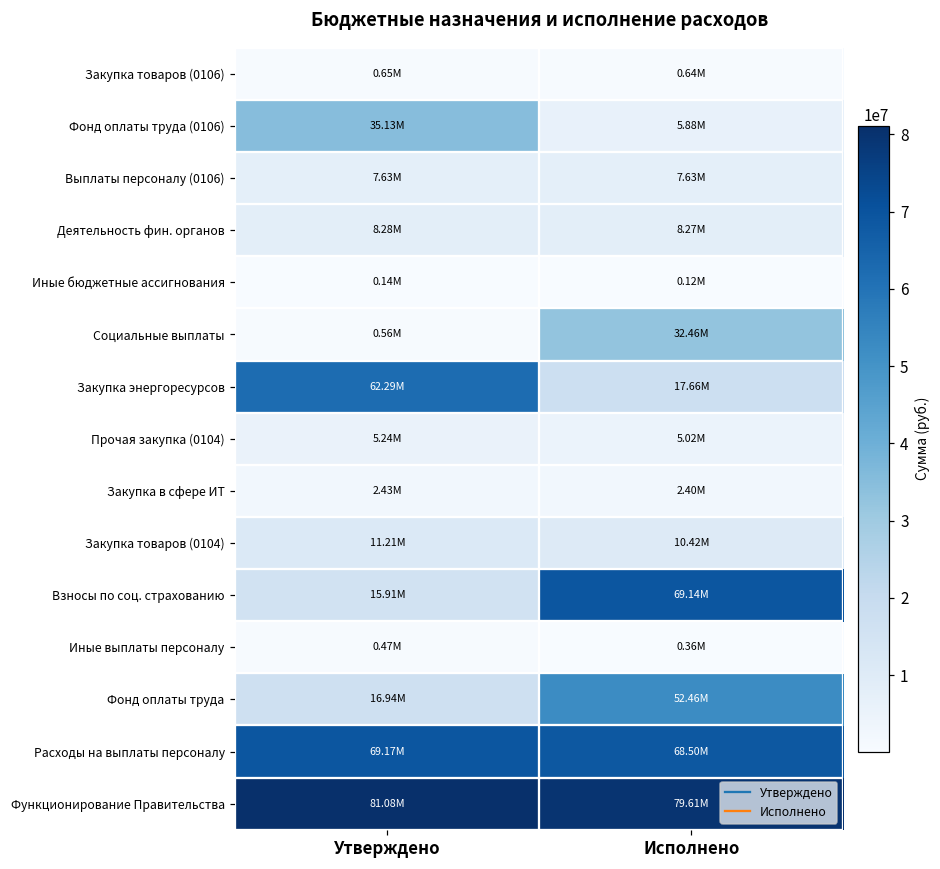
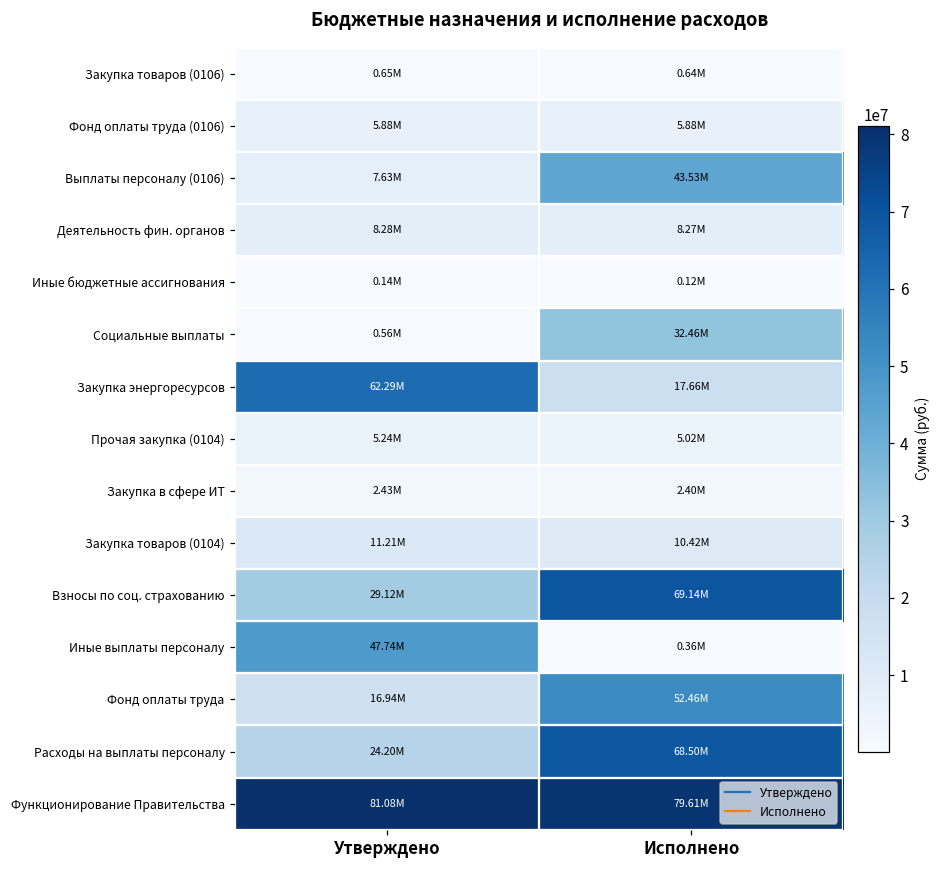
Фонд оплаты труда (0106), Утверждено: 35.13M -> 5.88M
Выплаты персоналу (0106), Исполнено: 7.63M -> 43.53M
Взносы по соц. страхованию, Утверждено: 15.91M -> 29.12M
Иные выплаты персоналу, Утверждено: 0.47M -> 47.74M
Расходы на выплаты персоналу, Утверждено: 69.17M -> 24.20M
